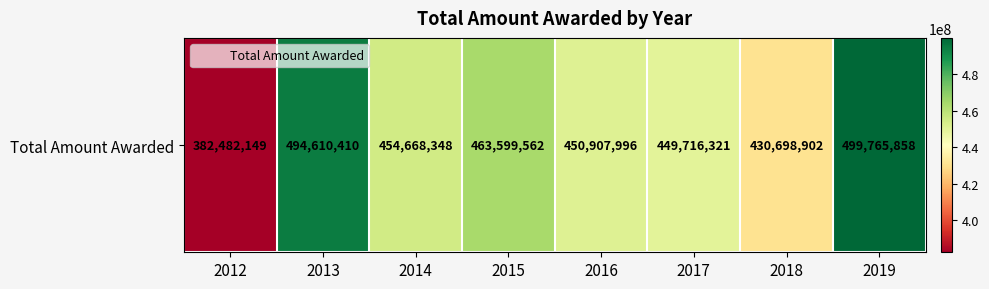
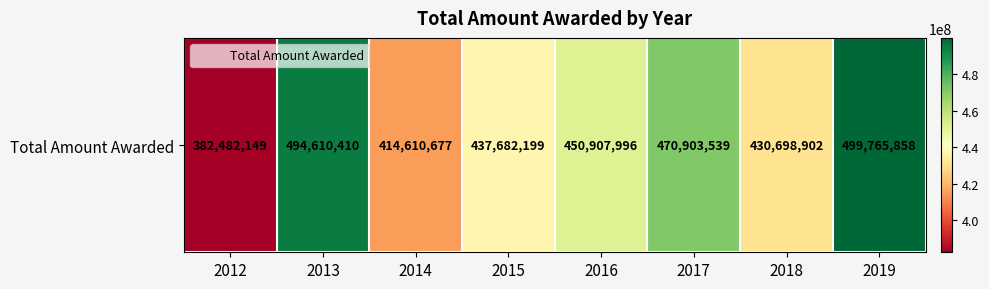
Total Amount Awarded, 2014: 454,668,348 -> 414,610,677
Total Amount Awarded, 2015: 463,599,562 -> 437,682,199
Total Amount Awarded, 2017: 449,716,321 -> 470,903,539
